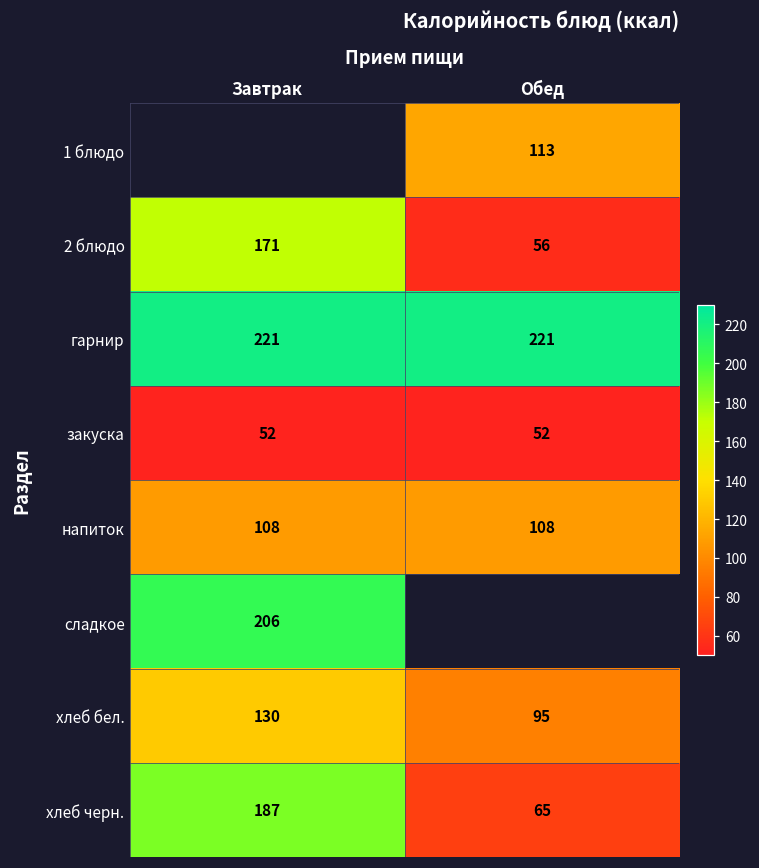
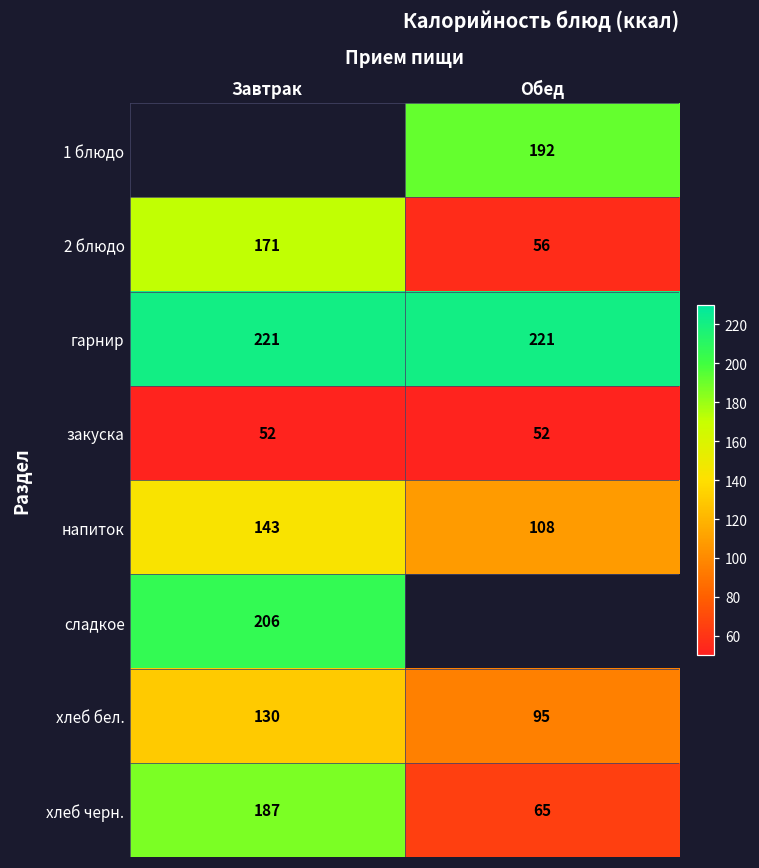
1 блюдо, Обед: 113 -> 192
напиток, Завтрак: 108 -> 143
